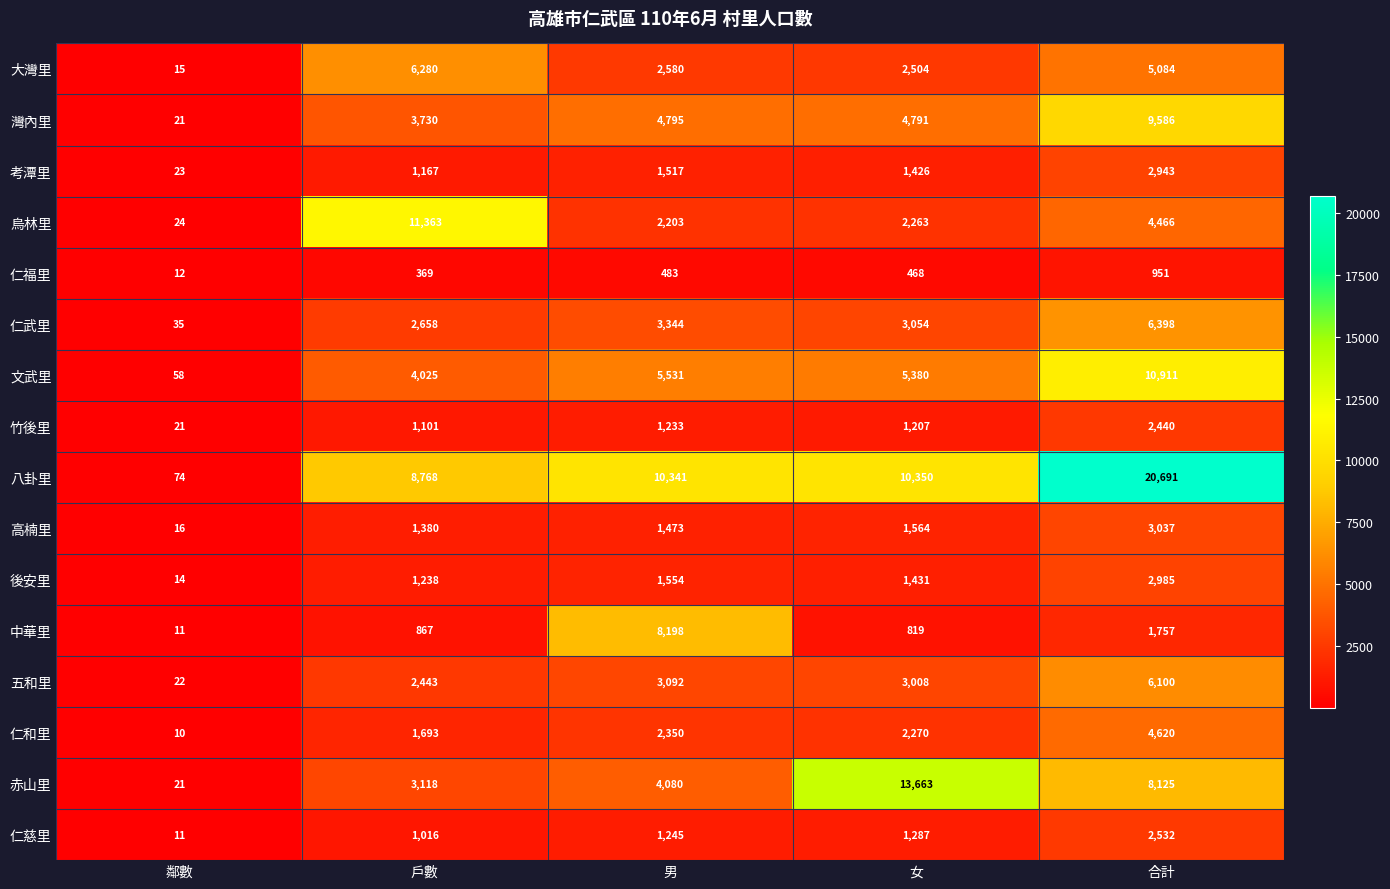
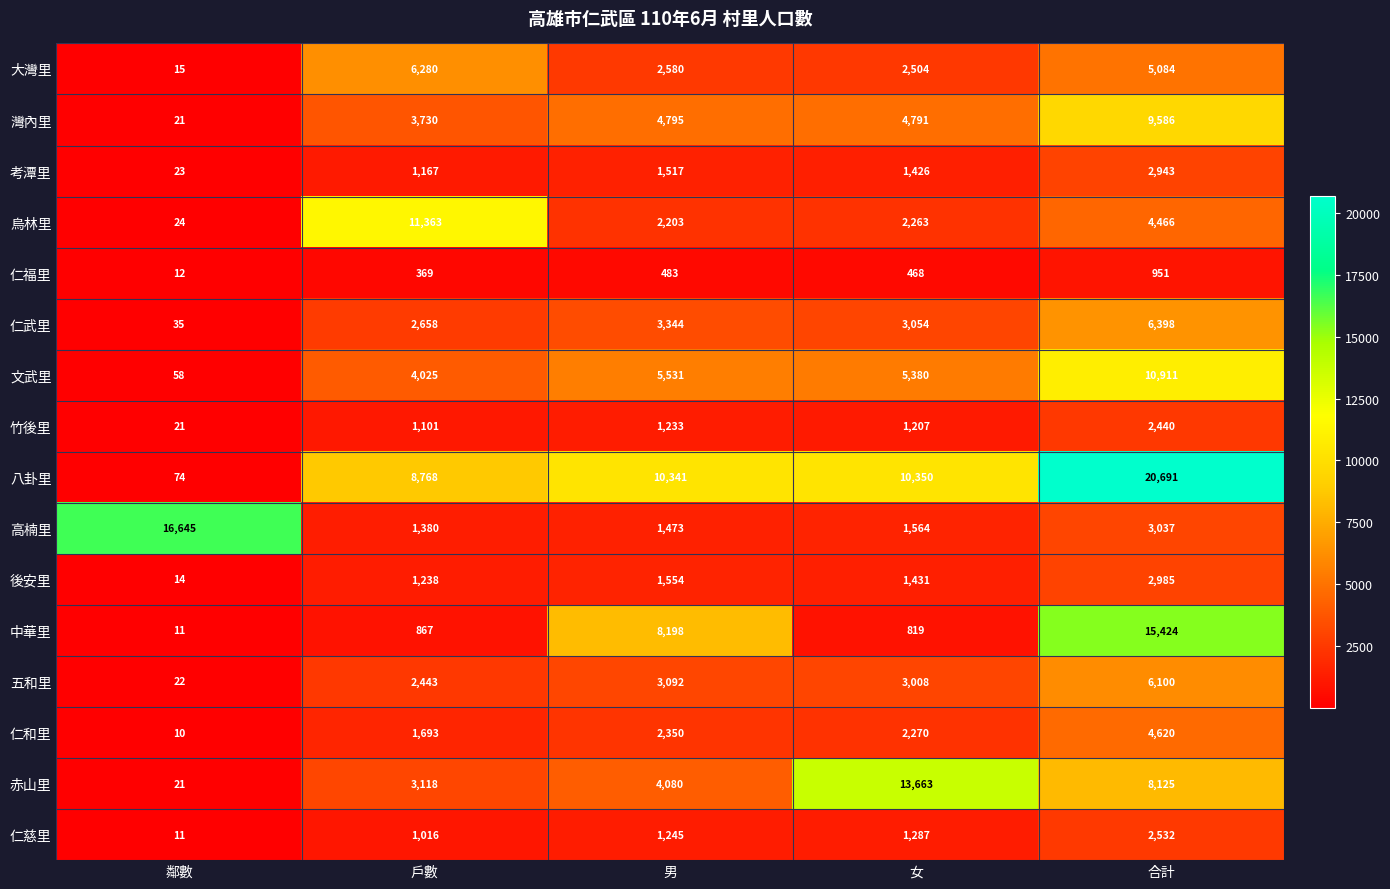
高楠里, 鄰數: 16 -> 16,645
中華里, 合計: 1,757 -> 15,424
